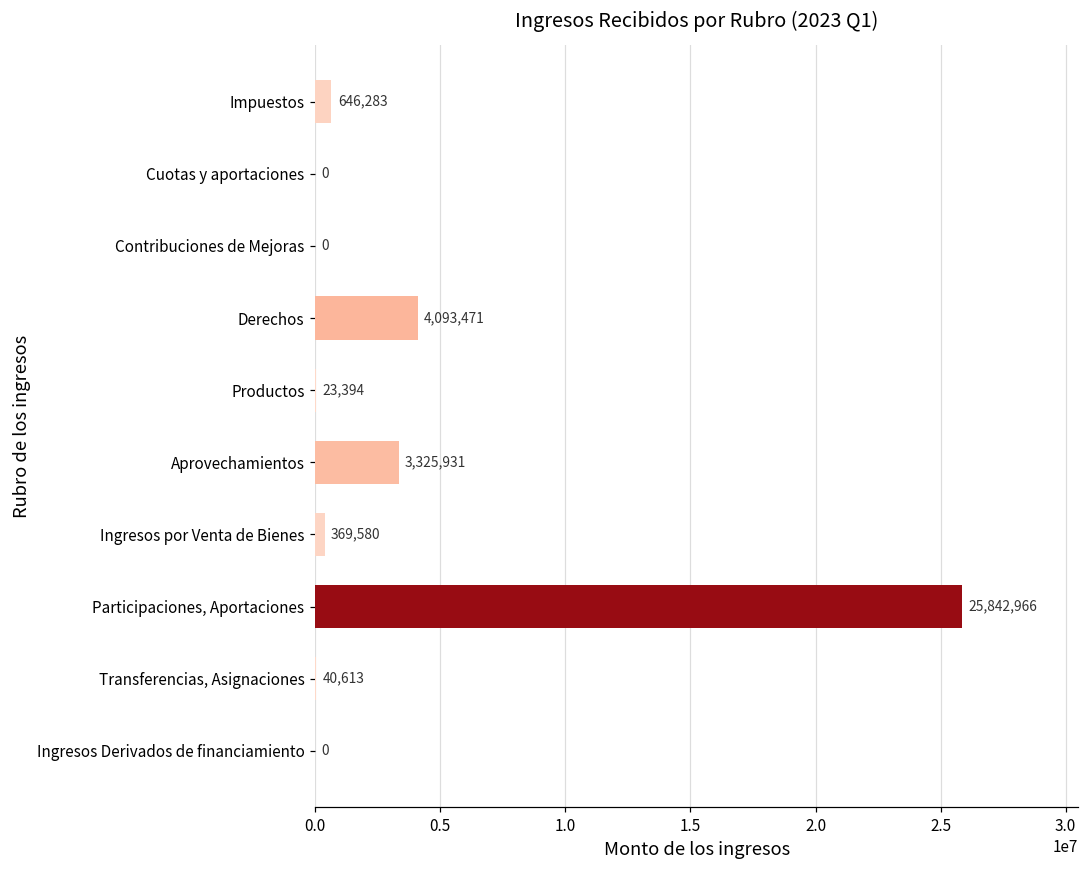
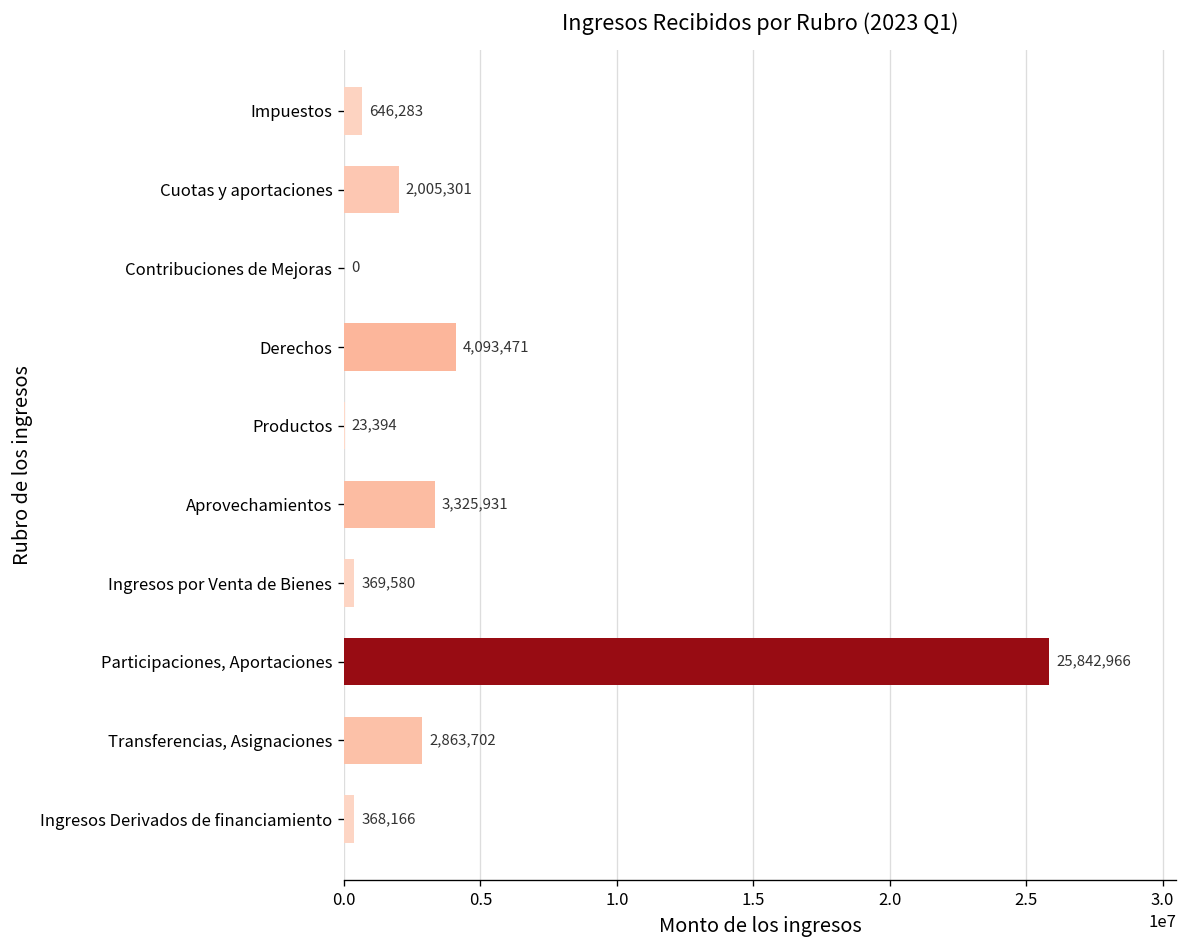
Cuotas y aportaciones: 0 -> 2,005,301
Transferencias, Asignaciones: 40,613 -> 2,863,702
Ingresos Derivados de financiamiento: 0 -> 368,166
